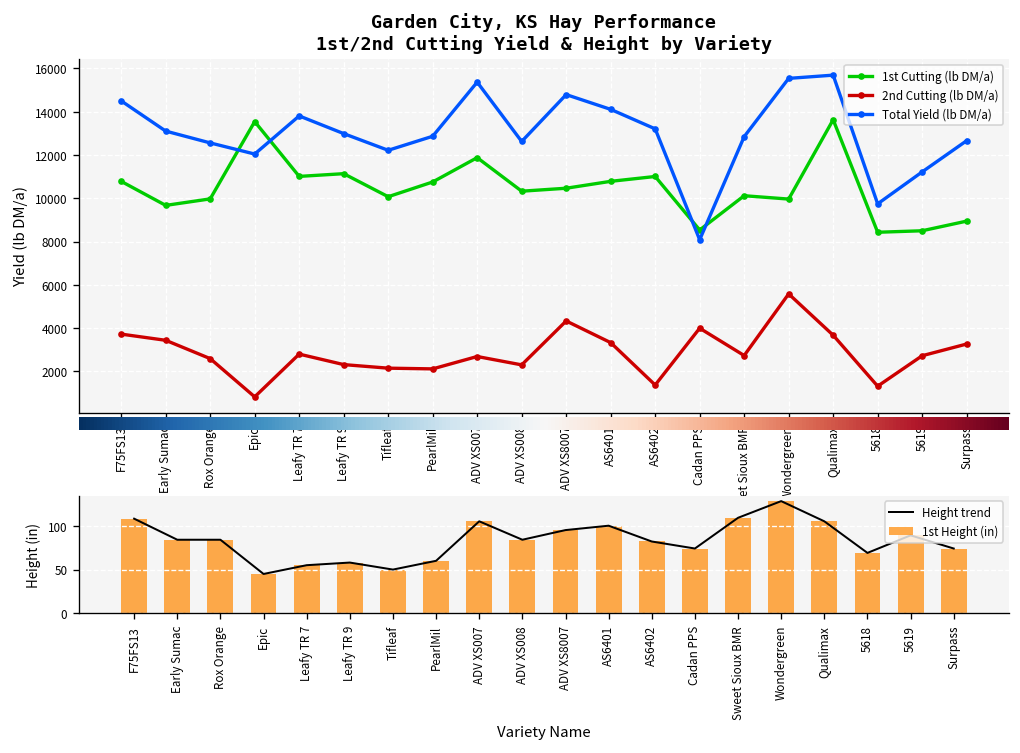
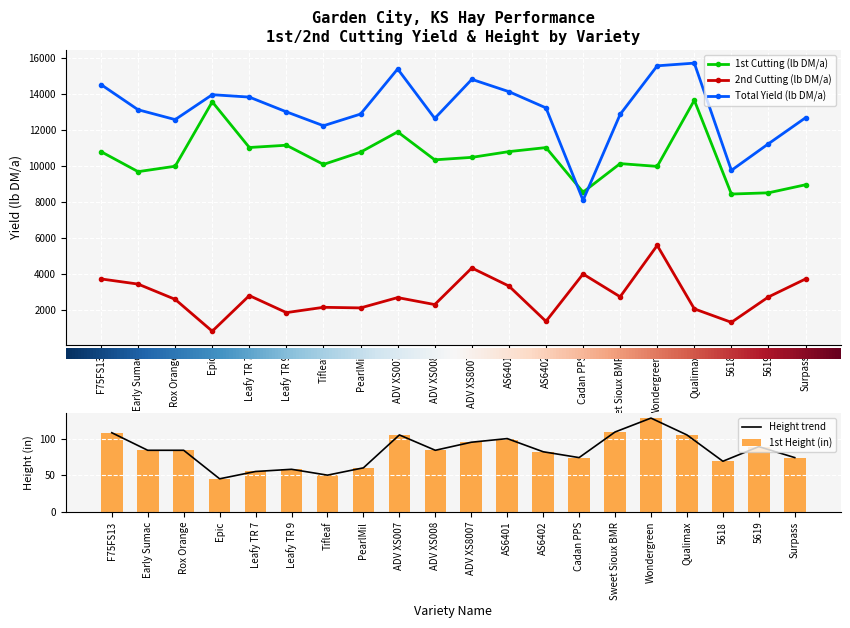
Garden City, KS Hay Performance 1st/2nd Cutting Yield & Height by Variety, Total Yield (lb DM/a), Epic: 12000 -> 13900
Garden City, KS Hay Performance 1st/2nd Cutting Yield & Height by Variety, 2nd Cutting (lb DM/a), Leafy TR 9: 2300 -> 1900
Garden City, KS Hay Performance 1st/2nd Cutting Yield & Height by Variety, 2nd Cutting (lb DM/a), Qualimax: 3700 -> 2100
Garden City, KS Hay Performance 1st/2nd Cutting Yield & Height by Variety, 2nd Cutting (lb DM/a), Surpass: 3300 -> 3700
